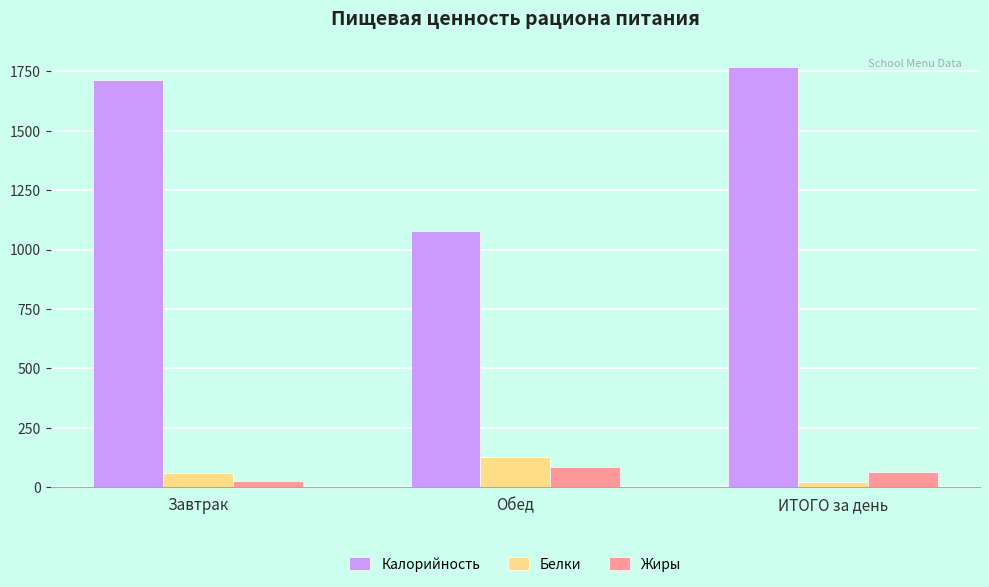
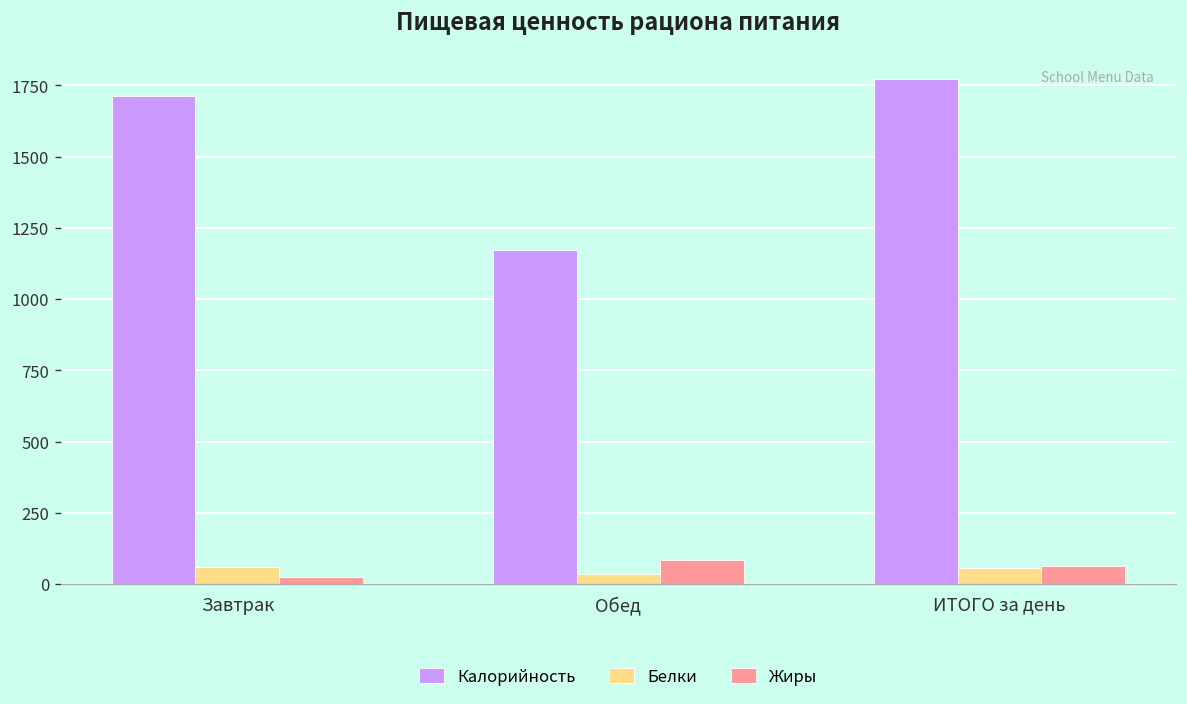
Калорийность, Обед: 1080 -> 1170
Белки, Обед: 120 -> 40
Белки, ИТОГО за день: 20 -> 60
